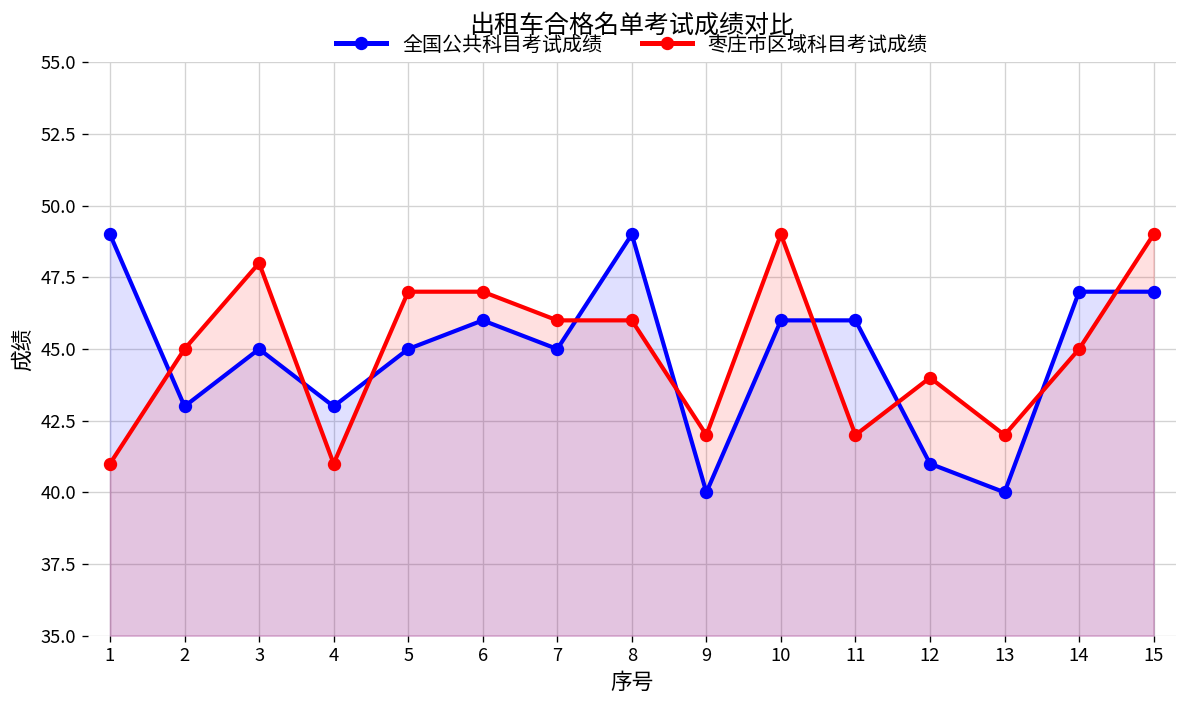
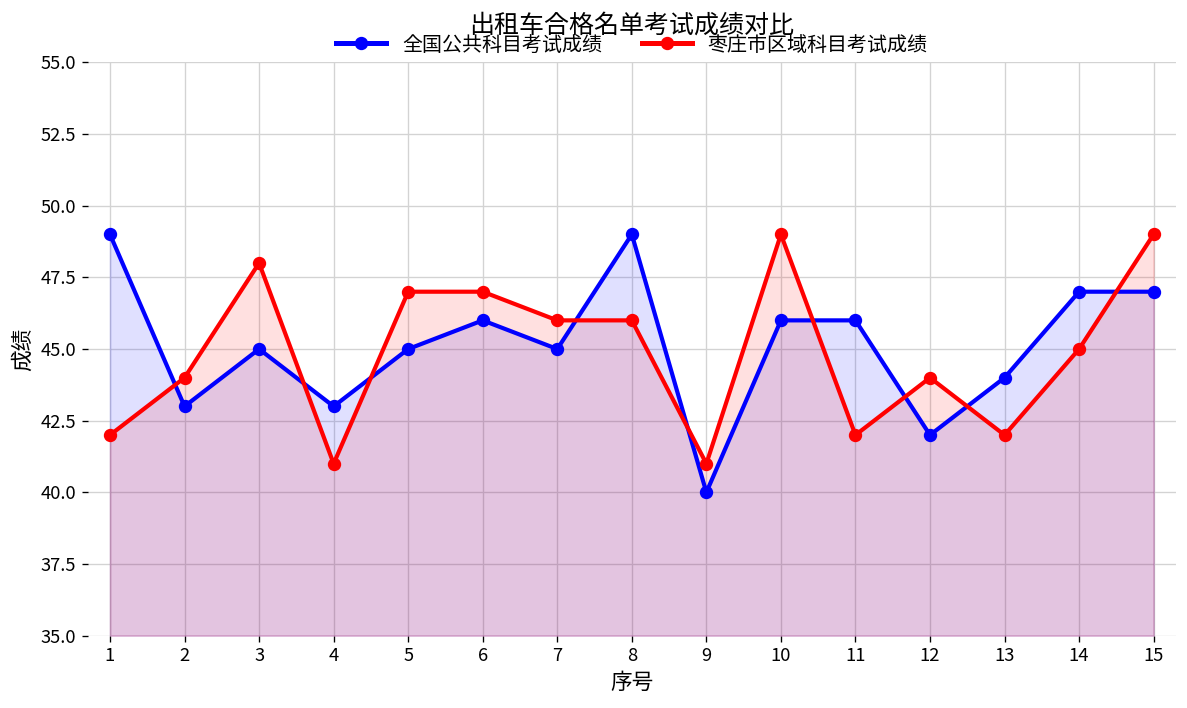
枣庄市区域科目考试成绩, 1: 41 -> 42
枣庄市区域科目考试成绩, 2: 45 -> 44
枣庄市区域科目考试成绩, 9: 42 -> 41
全国公共科目考试成绩, 12: 41 -> 42
全国公共科目考试成绩, 13: 40 -> 44
